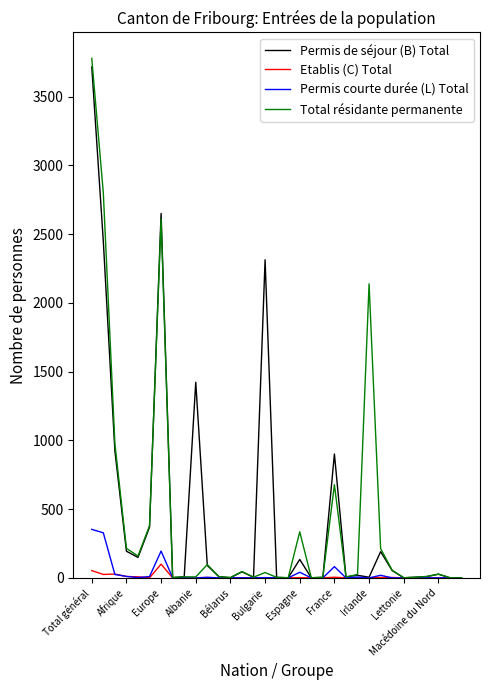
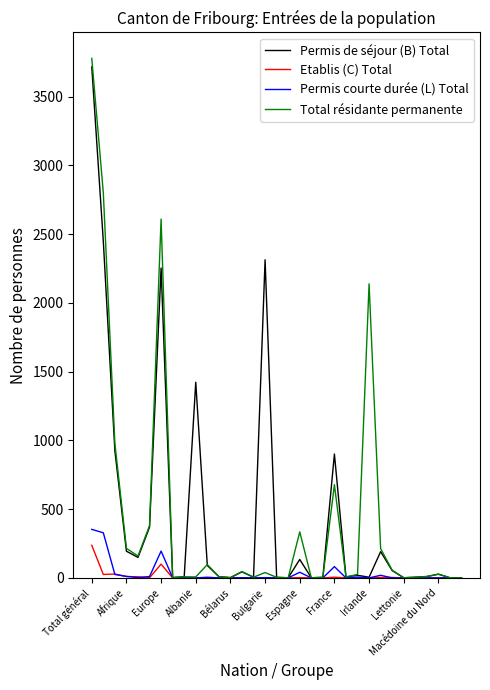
Etablis (C) Total, Total général: 50 -> 240
Permis de séjour (B) Total, Europe: 2650 -> 2250
